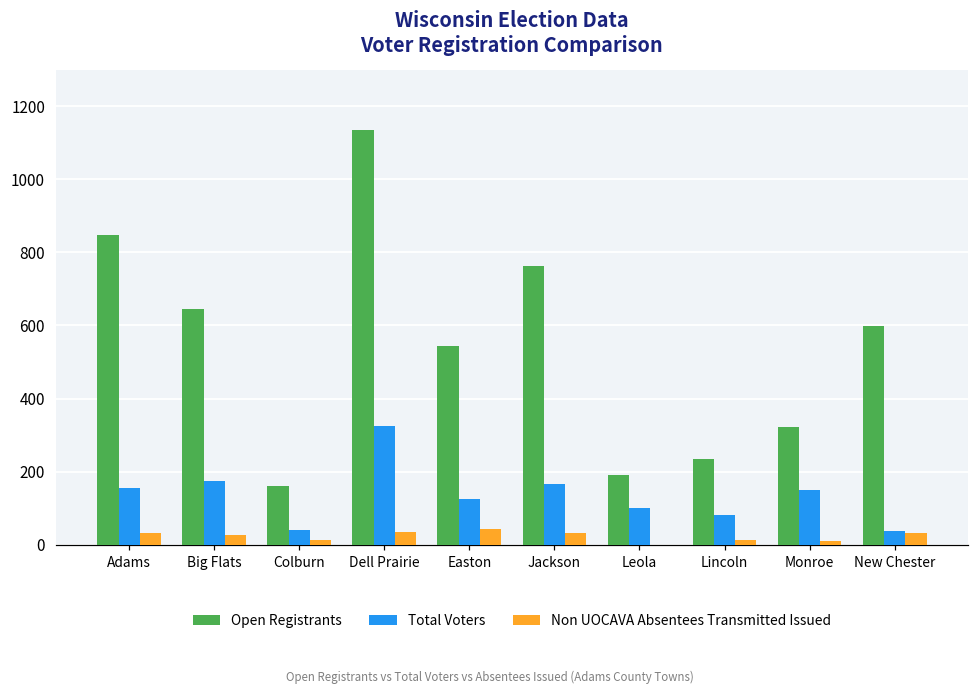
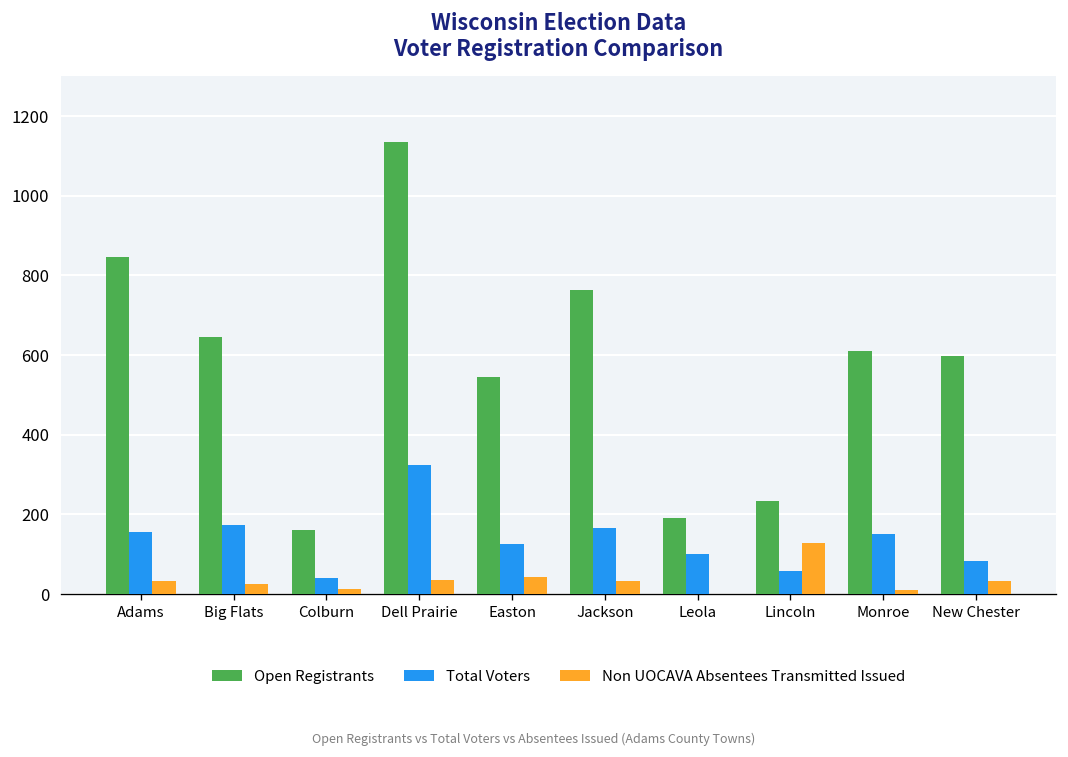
Total Voters, Lincoln: 80 -> 60
Non UOCAVA Absentees Transmitted Issued, Lincoln: 10 -> 130
Open Registrants, Monroe: 320 -> 610
Total Voters, New Chester: 40 -> 80
